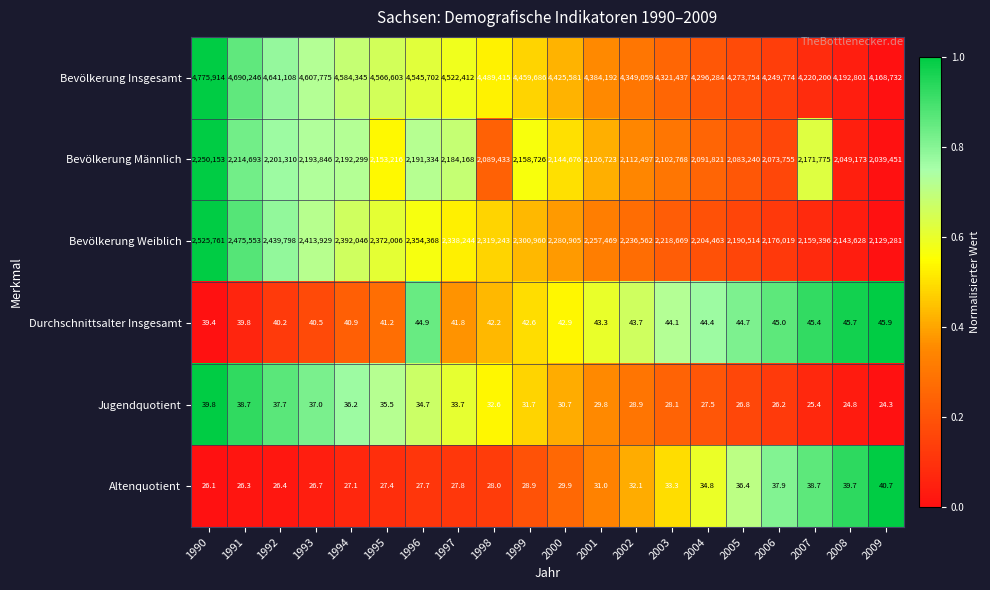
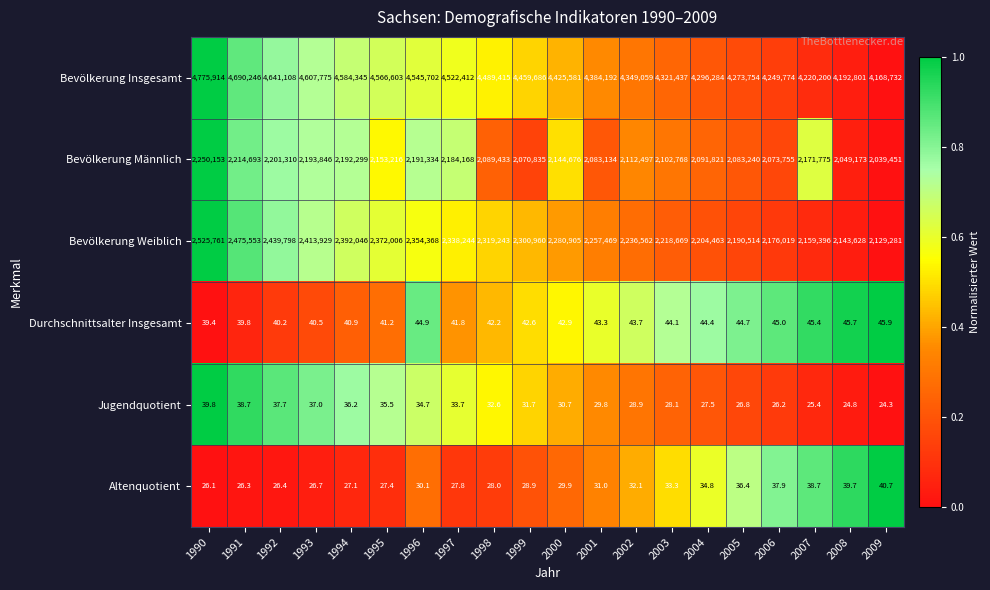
Bevölkerung Männlich, 1999: 2,158,726 -> 2,070,835
Bevölkerung Männlich, 2001: 2,126,723 -> 2,083,134
Altenquotient, 1996: 27.7 -> 30.1
